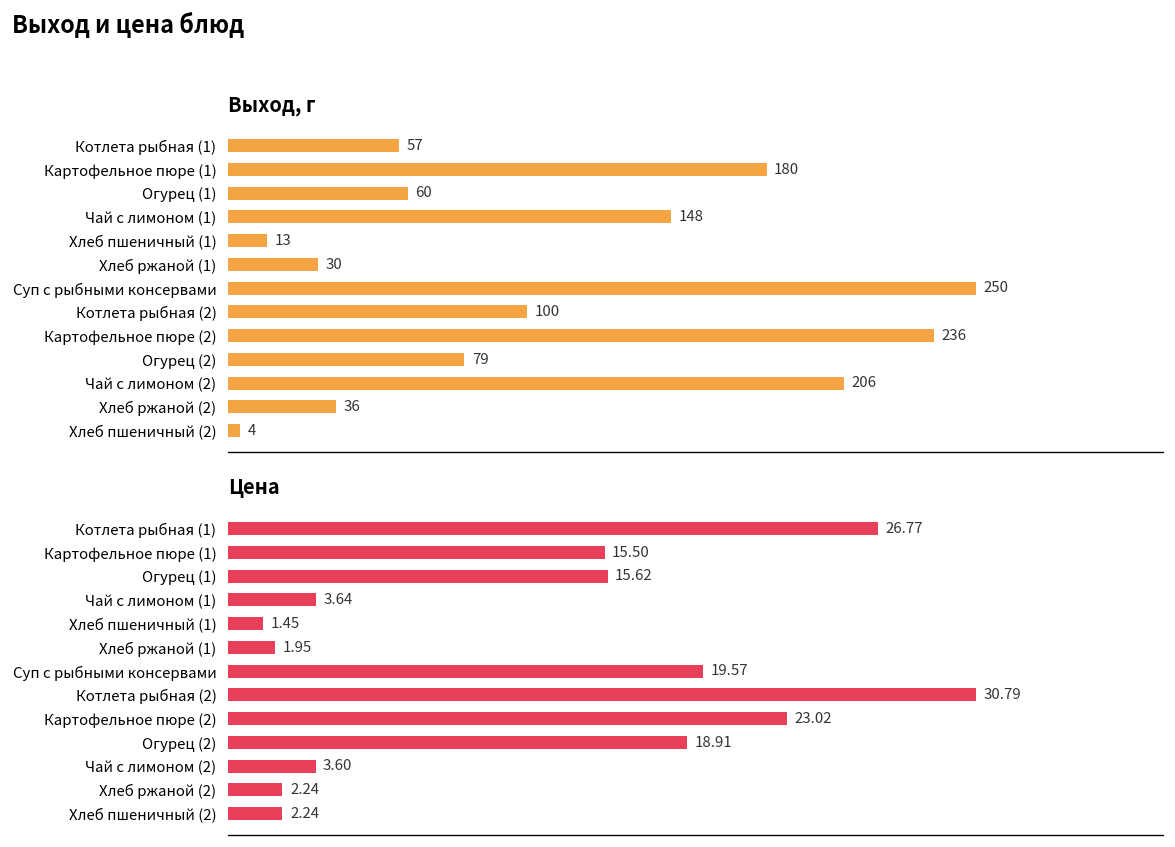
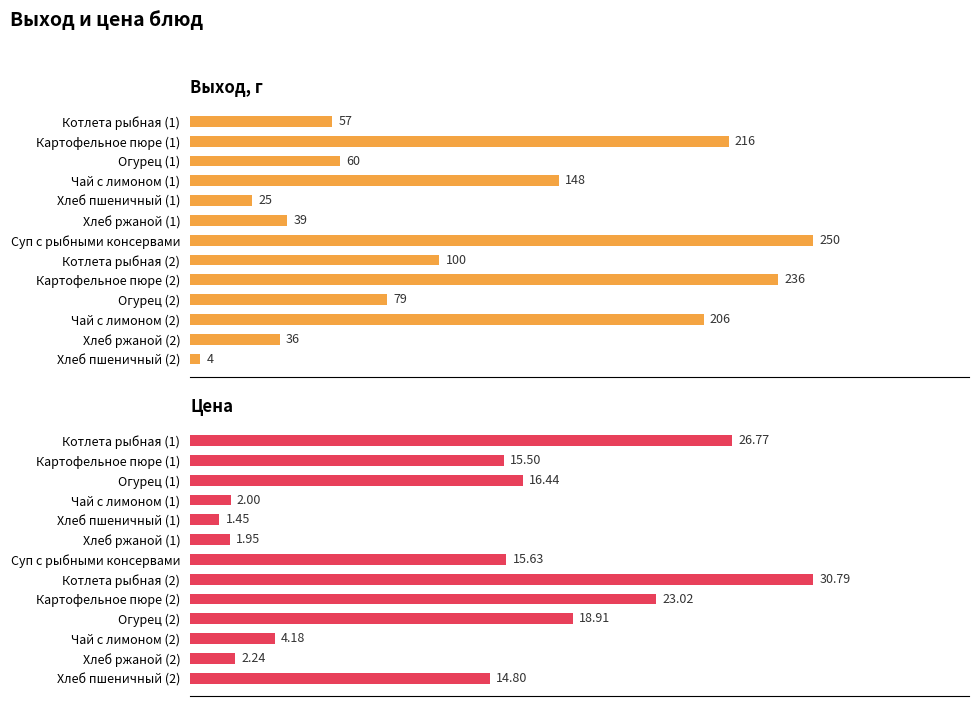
Выход, г, Картофельное пюре (1): 180 -> 216
Выход, г, Хлеб пшеничный (1): 13 -> 25
Выход, г, Хлеб ржаной (1): 30 -> 39
Цена, Огурец (1): 15.62 -> 16.44
Цена, Чай с лимоном (1): 3.64 -> 2.00
Цена, Суп с рыбными консервами: 19.57 -> 15.63
Цена, Чай с лимоном (2): 3.60 -> 4.18
Цена, Хлеб пшеничный (2): 2.24 -> 14.80
